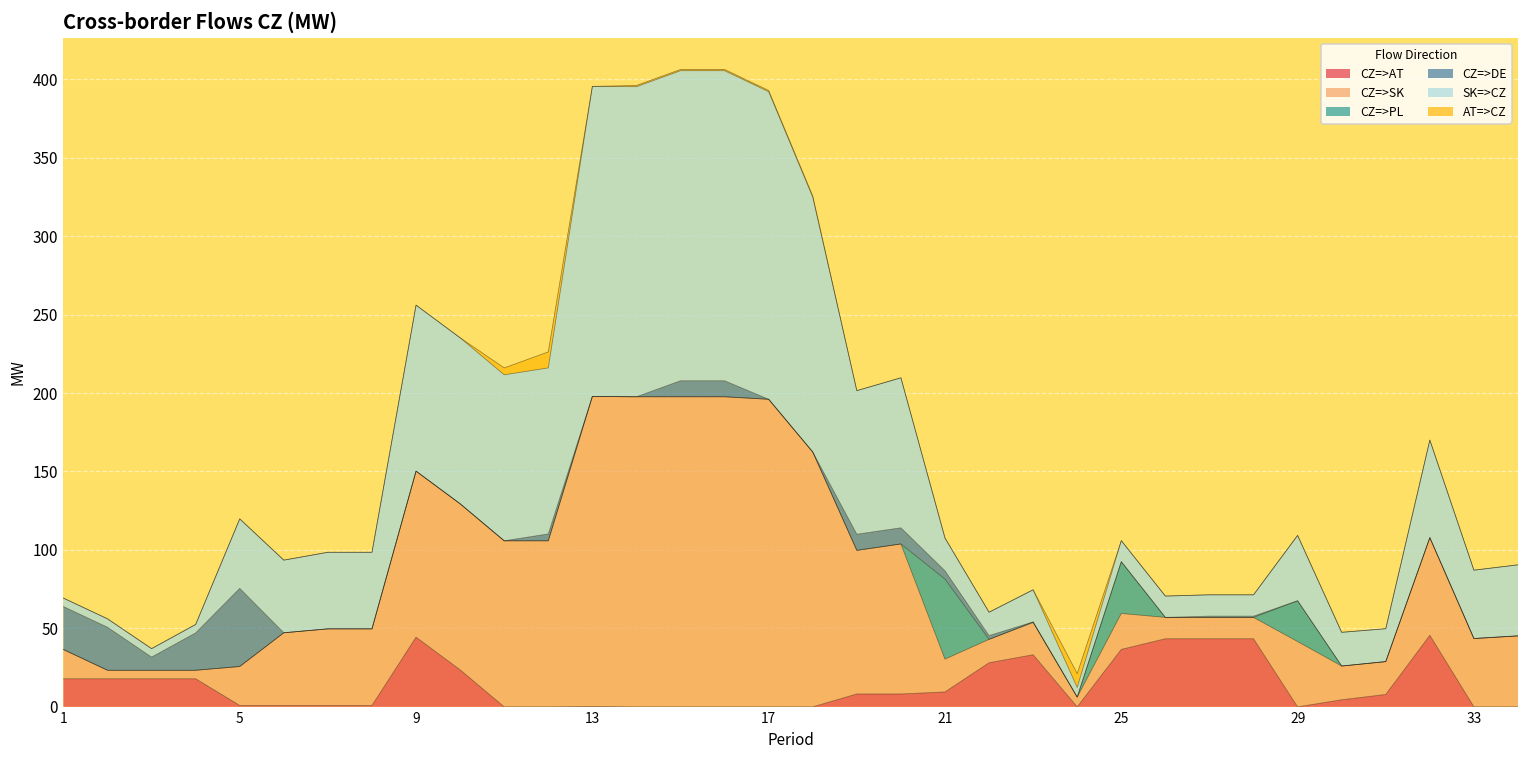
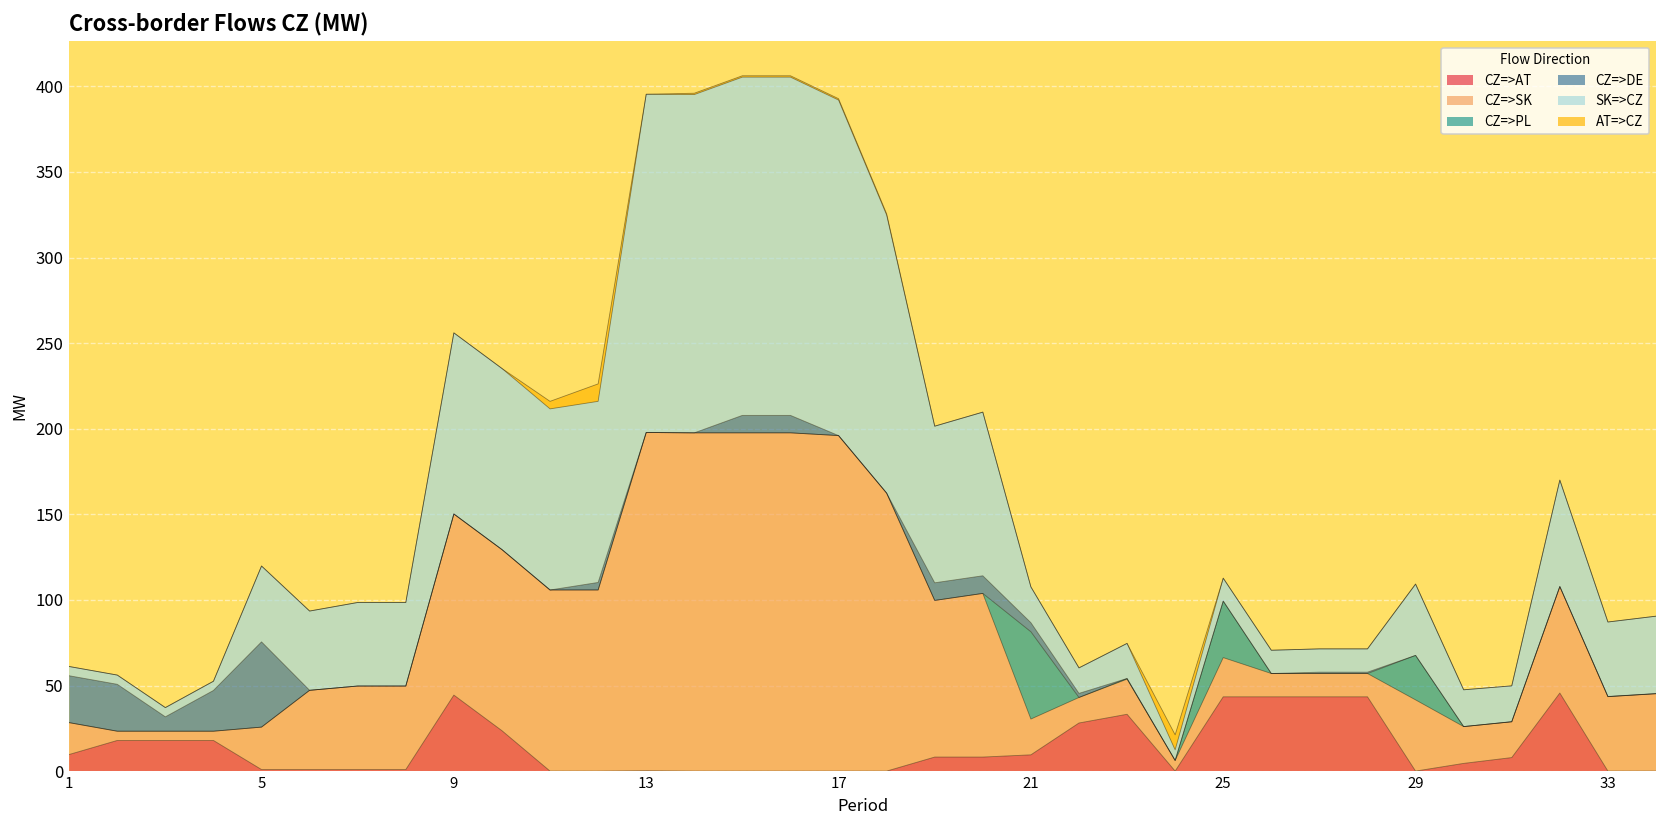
CZ=>AT, 1: 18 -> 10
CZ=>AT, 25: 37 -> 43
